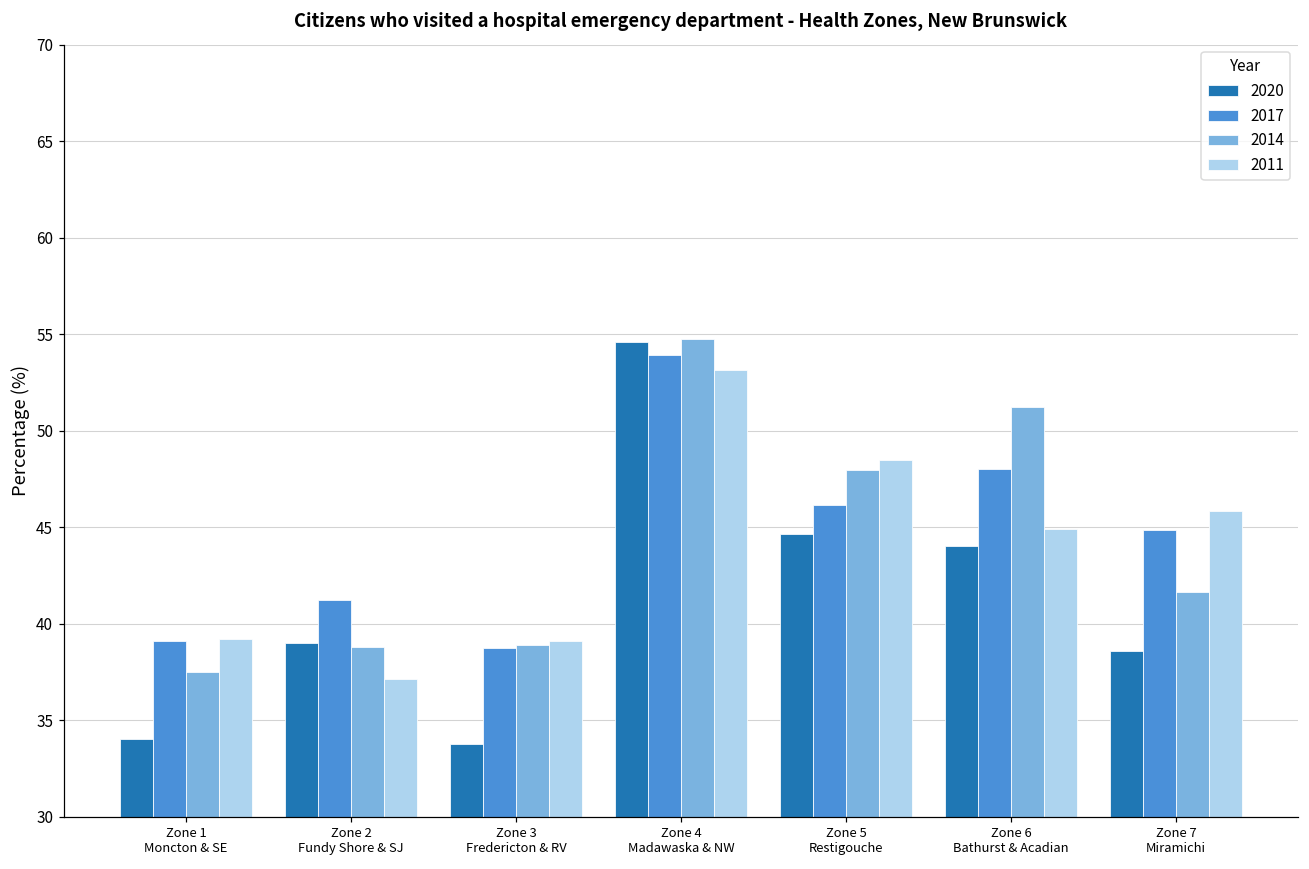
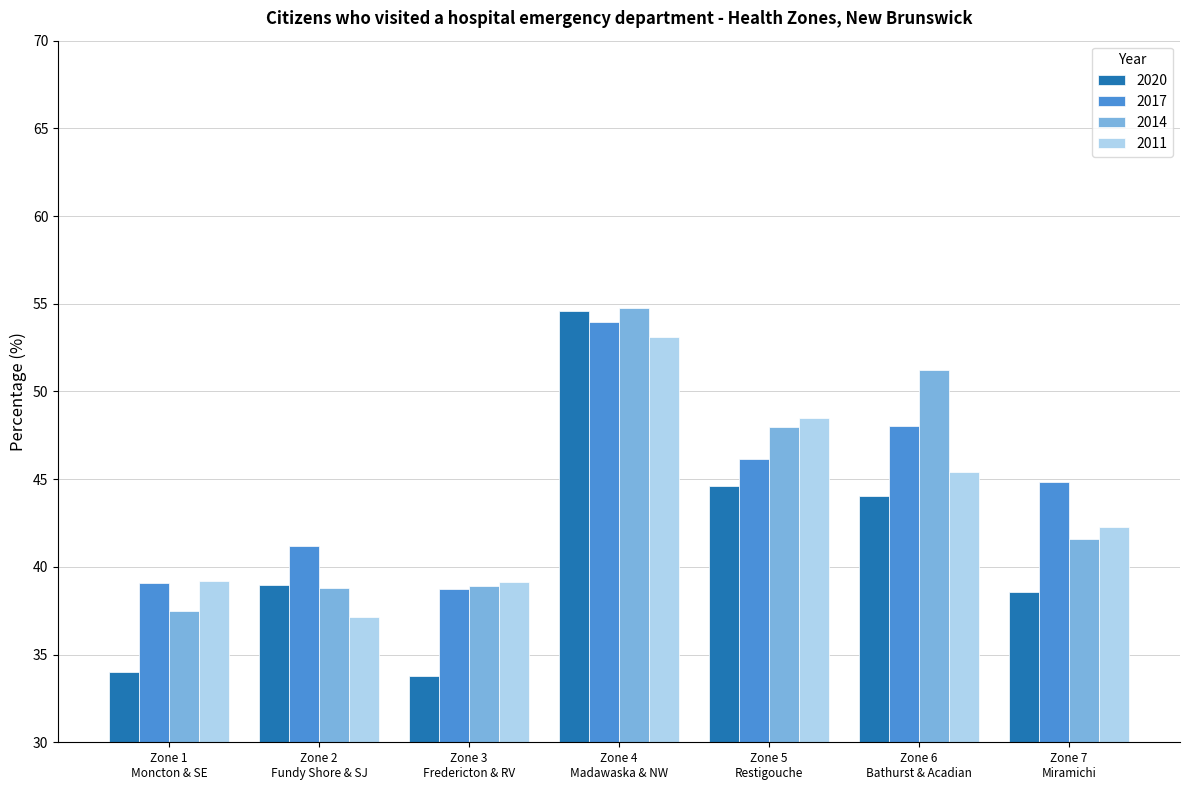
2011, Zone 6 Bathurst & Acadian: 44.9 -> 45.4
2011, Zone 7 Miramichi: 45.8 -> 42.3
